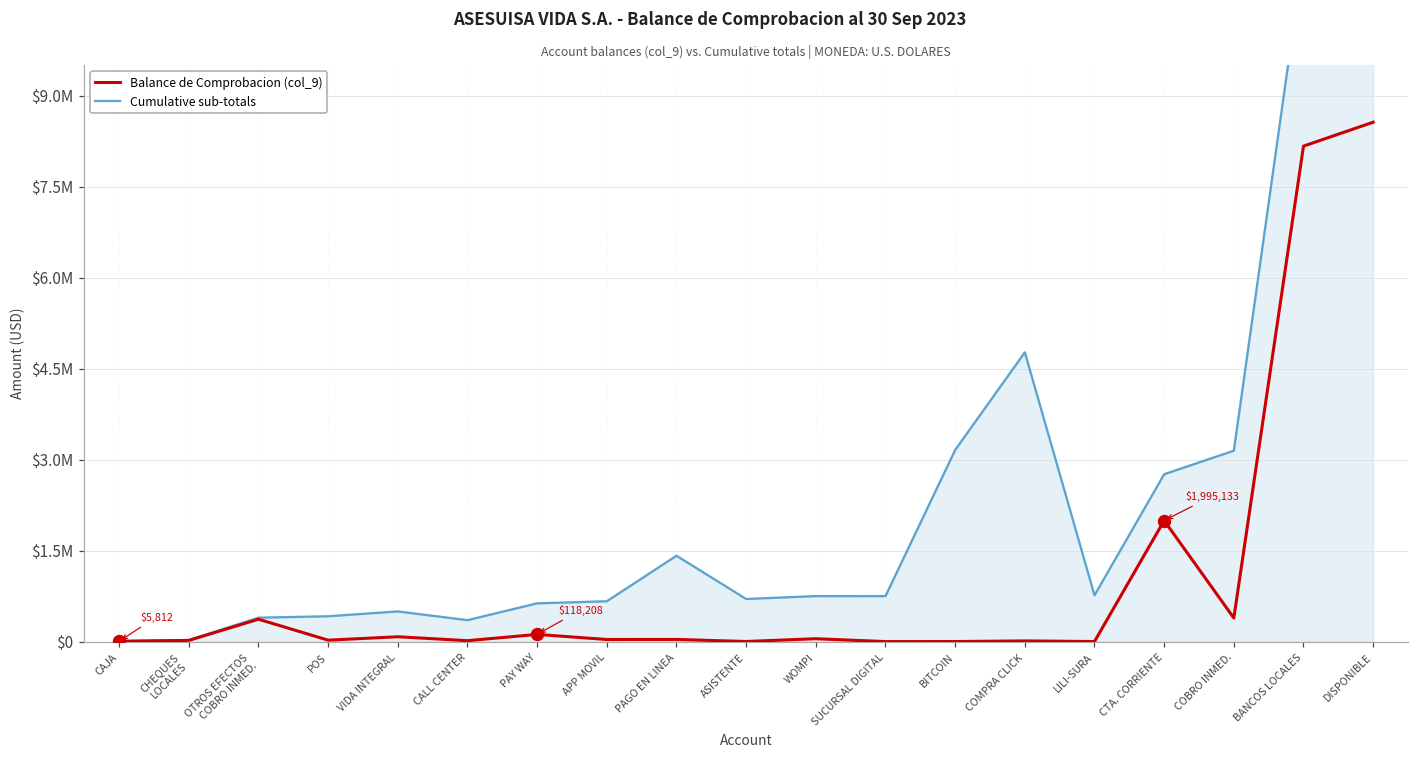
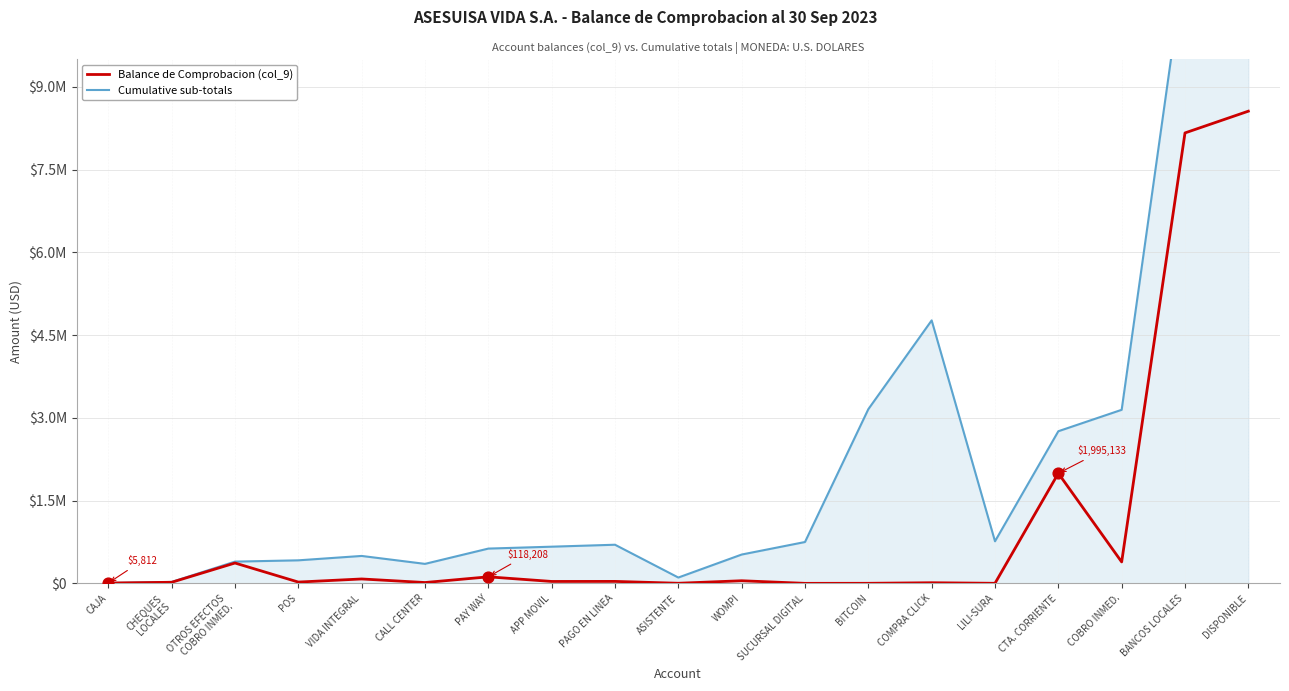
Cumulative sub-totals, PAGO EN LINEA: $1400000 -> $700000
Cumulative sub-totals, ASISTENTE: $700000 -> $100000
Cumulative sub-totals, WOMPI: $700000 -> $500000
